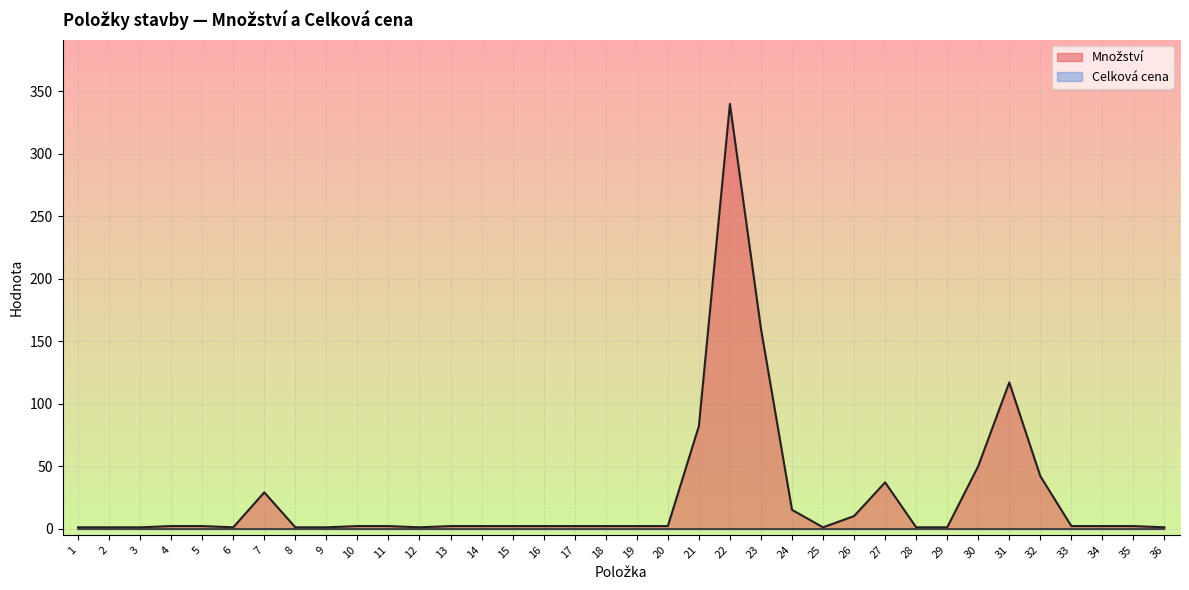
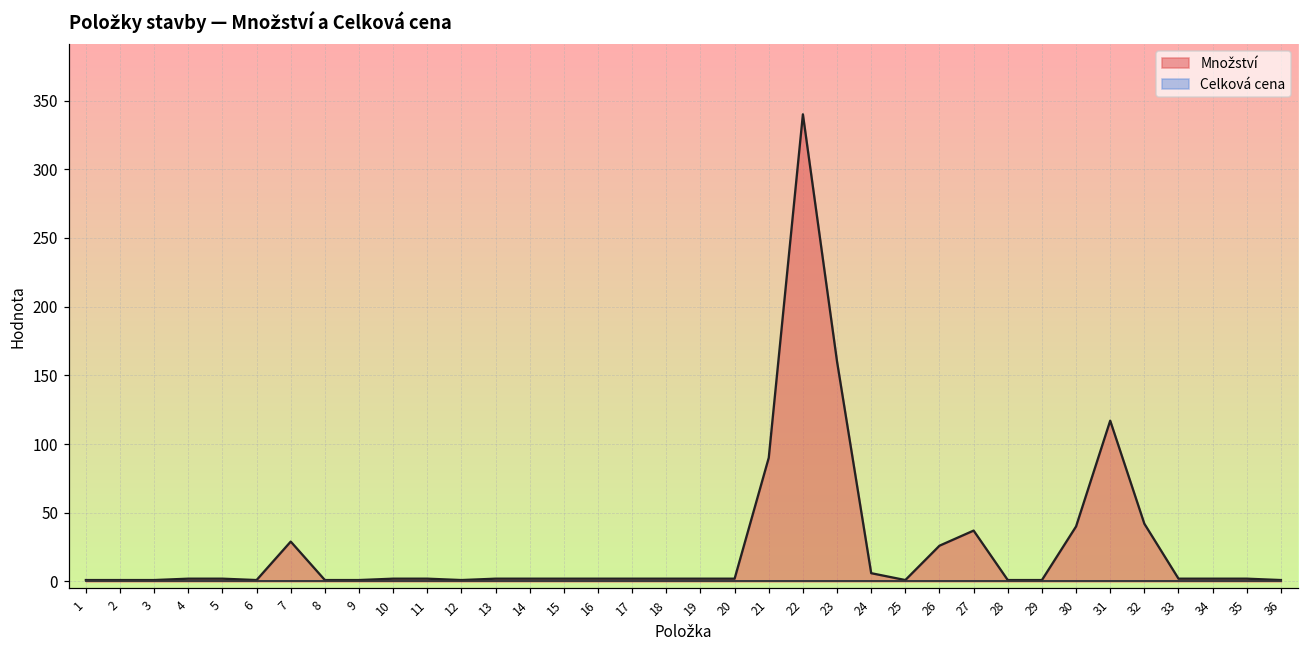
Množství, 21: 82 -> 90
Množství, 24: 15 -> 6
Množství, 26: 10 -> 26
Množství, 30: 50 -> 40
